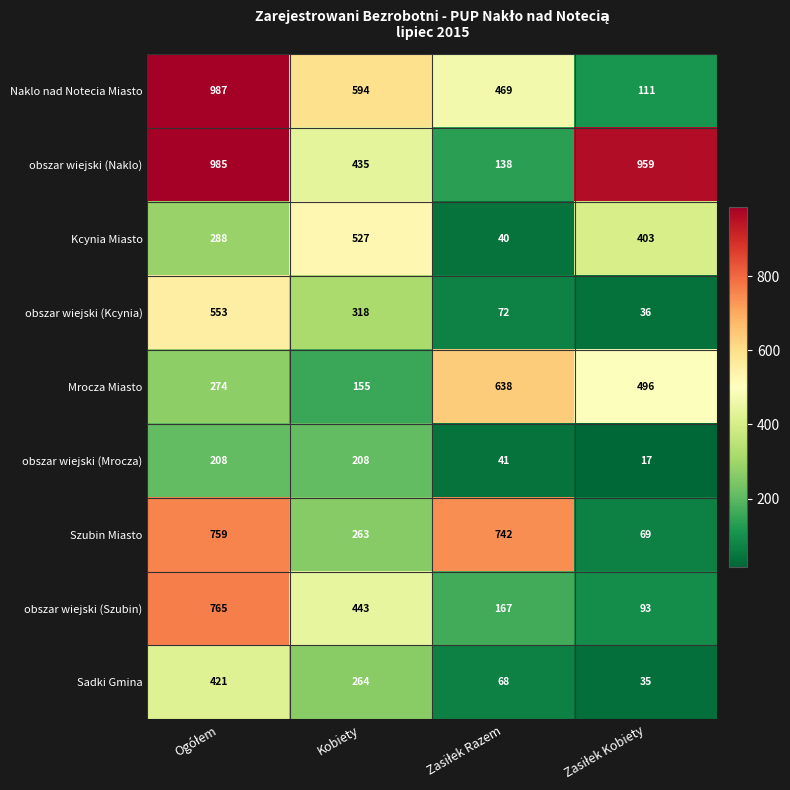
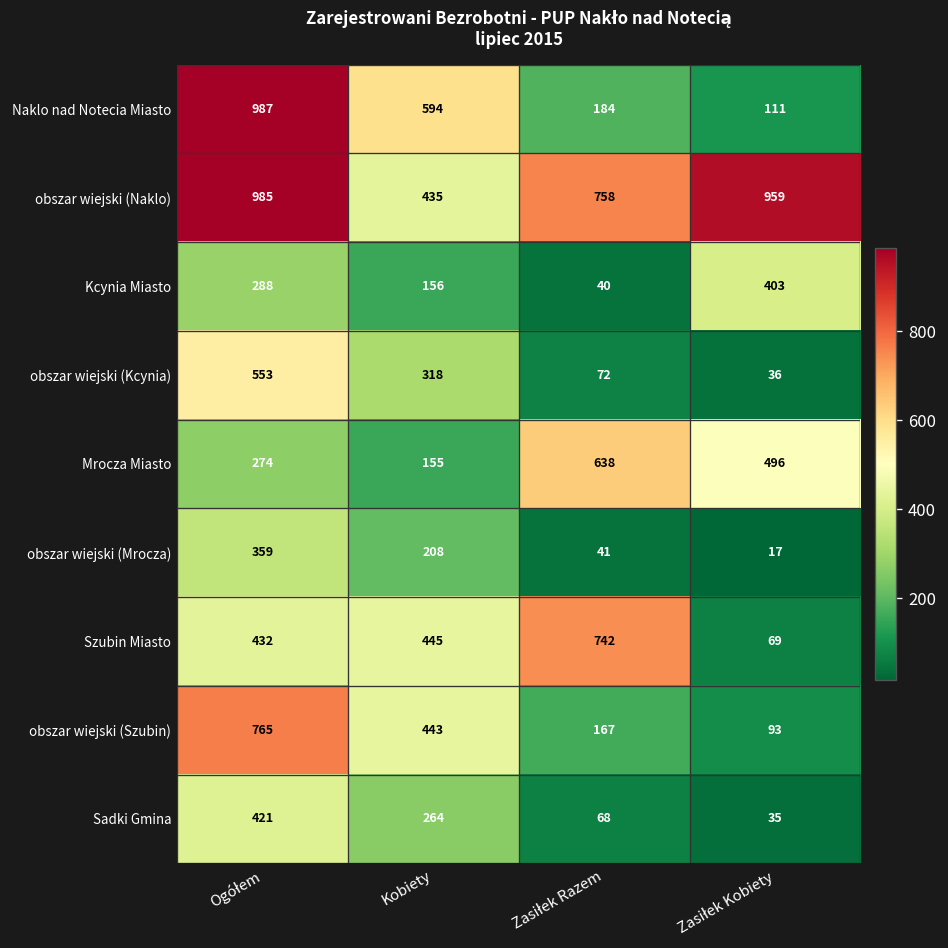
Naklo nad Notecia Miasto, Zasiłek Razem: 469 -> 184
obszar wiejski (Naklo), Zasiłek Razem: 138 -> 758
Kcynia Miasto, Kobiety: 527 -> 156
obszar wiejski (Mrocza), Ogółem: 208 -> 359
Szubin Miasto, Ogółem: 759 -> 432
Szubin Miasto, Kobiety: 263 -> 445
